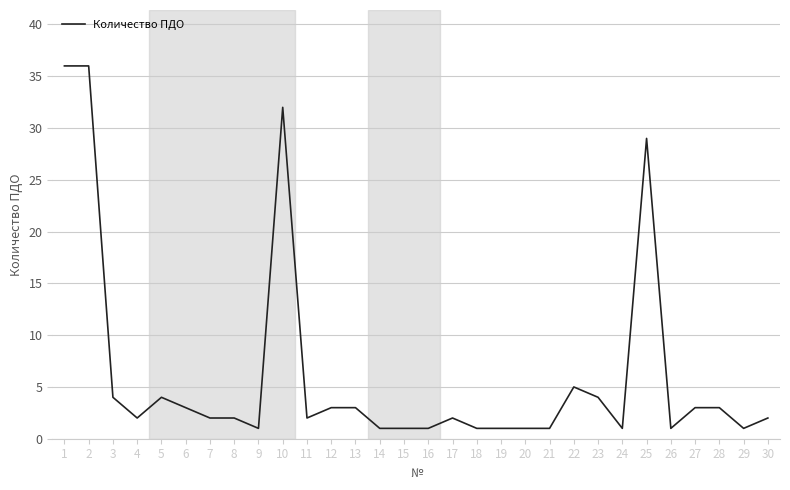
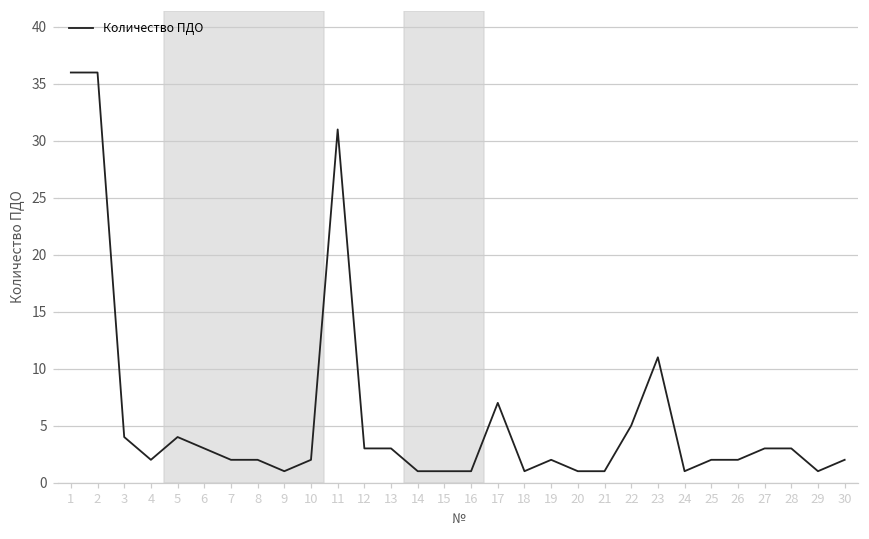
10: 32 -> 2
11: 2 -> 31
17: 2 -> 7
19: 1 -> 2
23: 4 -> 11
25: 29 -> 2
26: 1 -> 2
